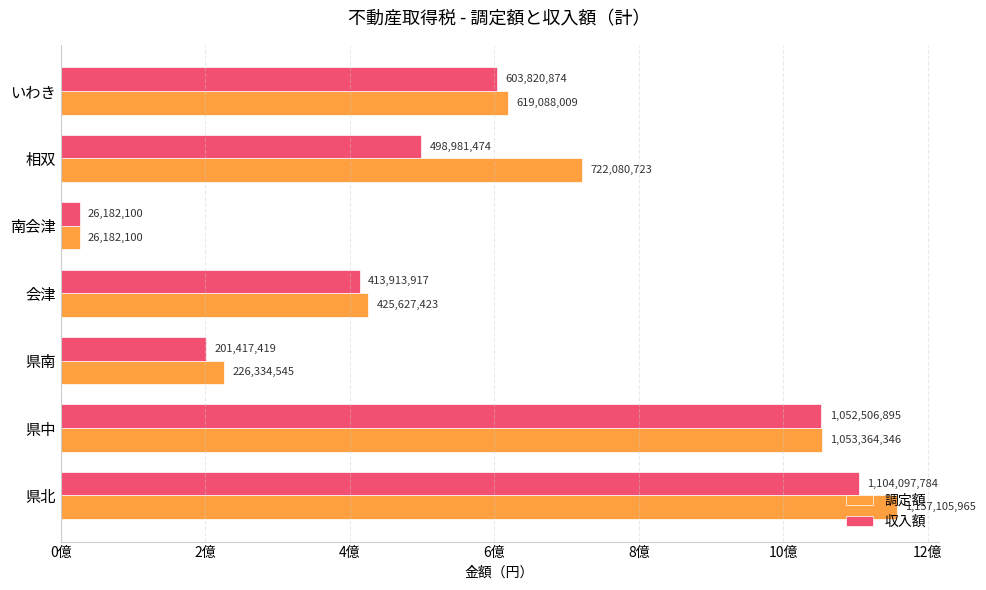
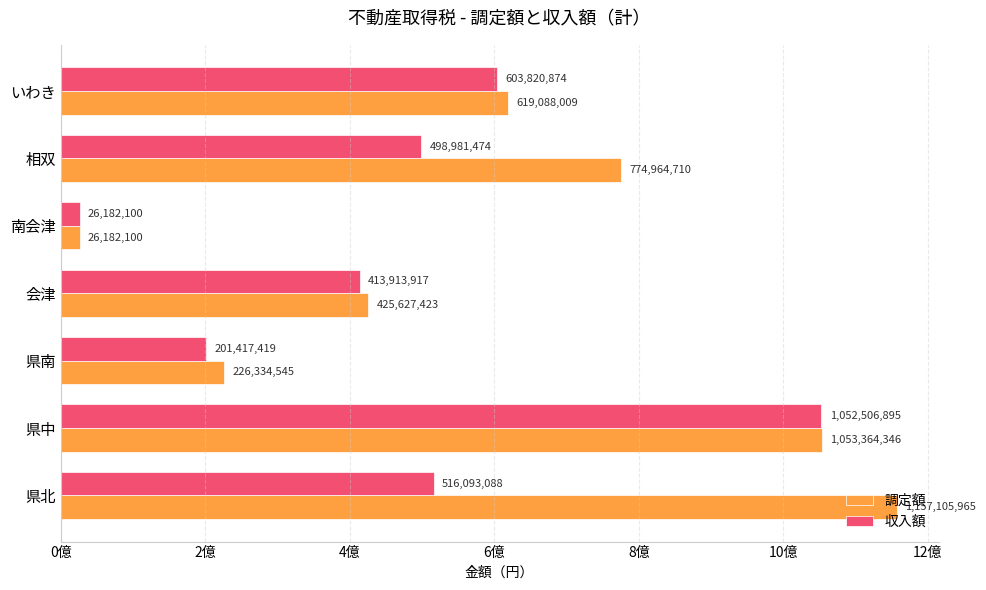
調定額, 相双: 722,080,723 -> 774,964,710
収入額, 県北: 1,104,097,784 -> 516,093,088
